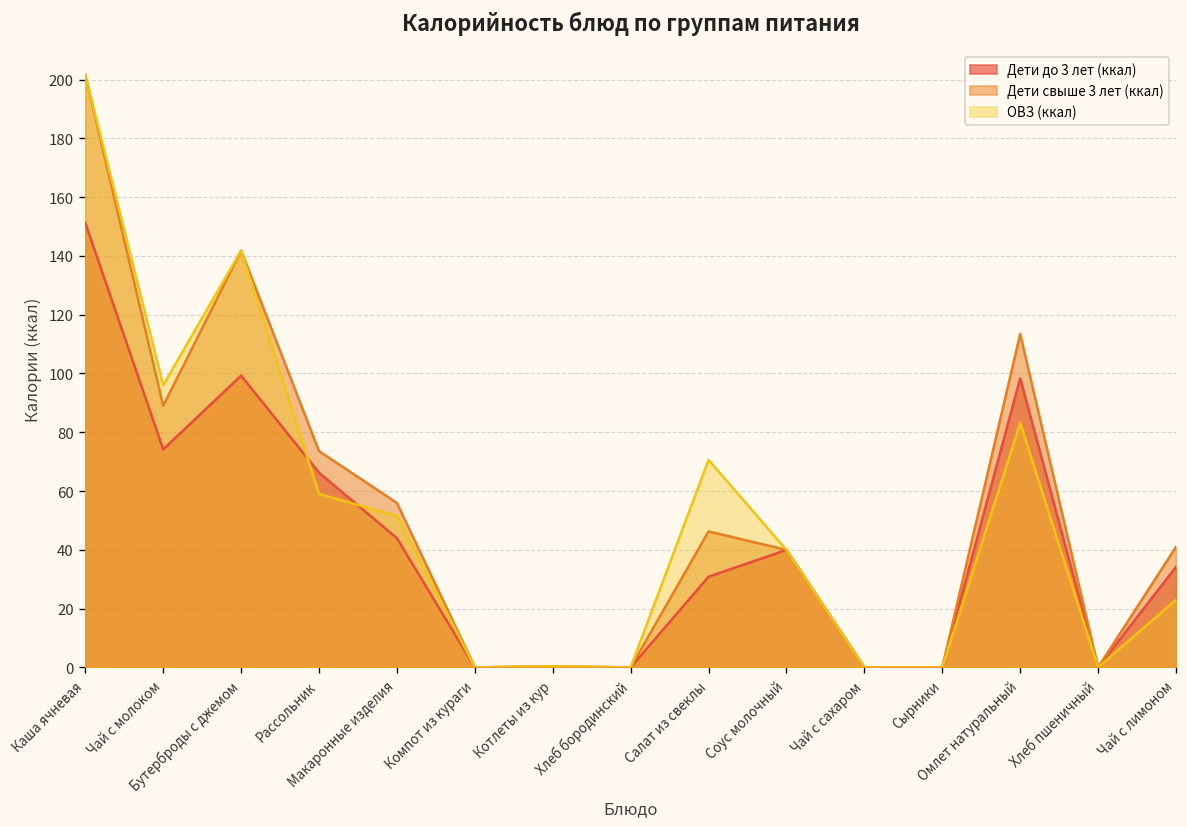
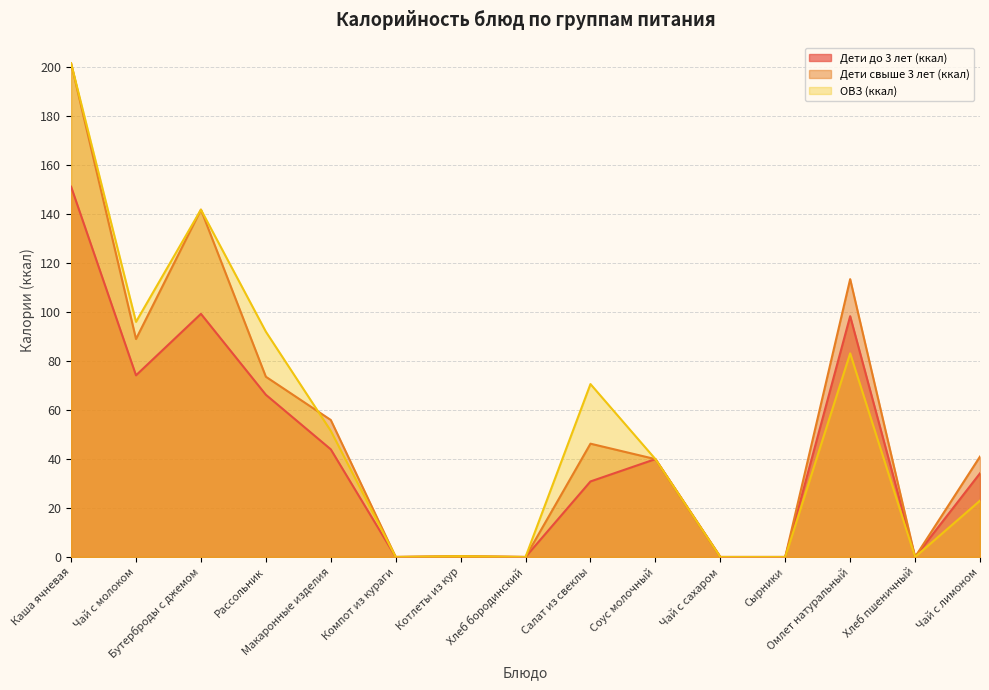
ОВЗ (ккал), Рассольник: 59 -> 92
